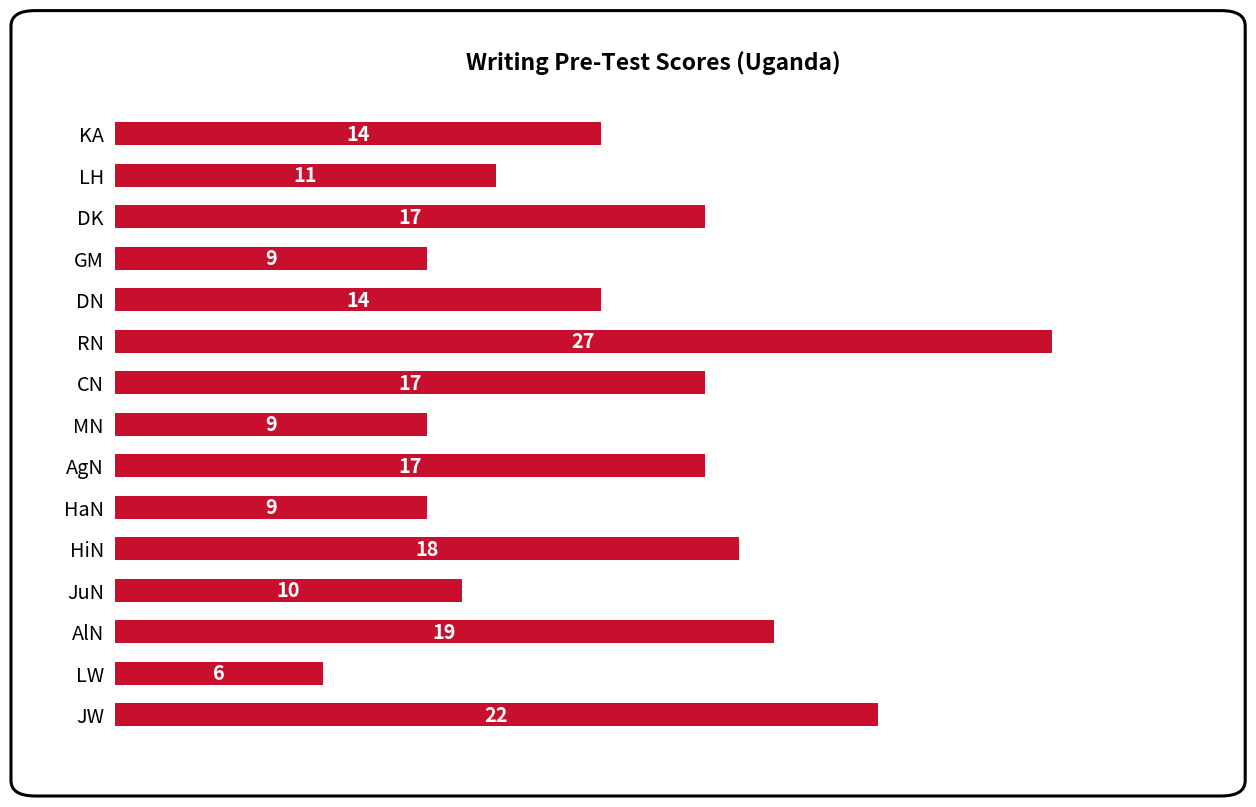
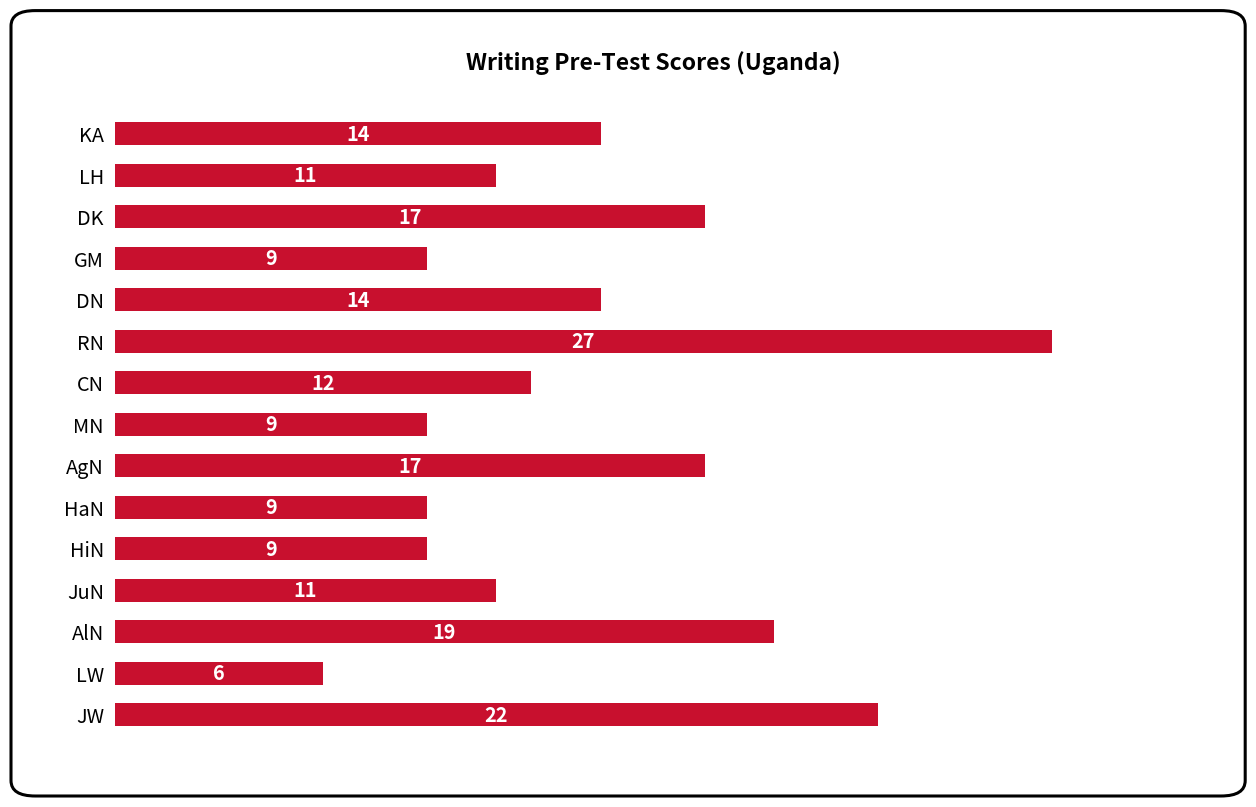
CN: 17 -> 12
HiN: 18 -> 9
JuN: 10 -> 11
